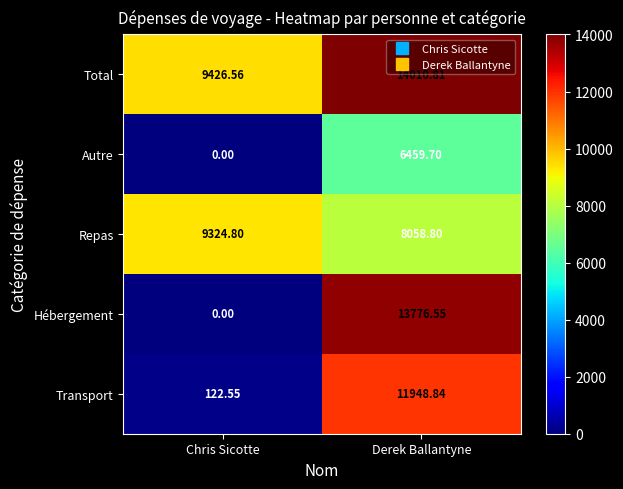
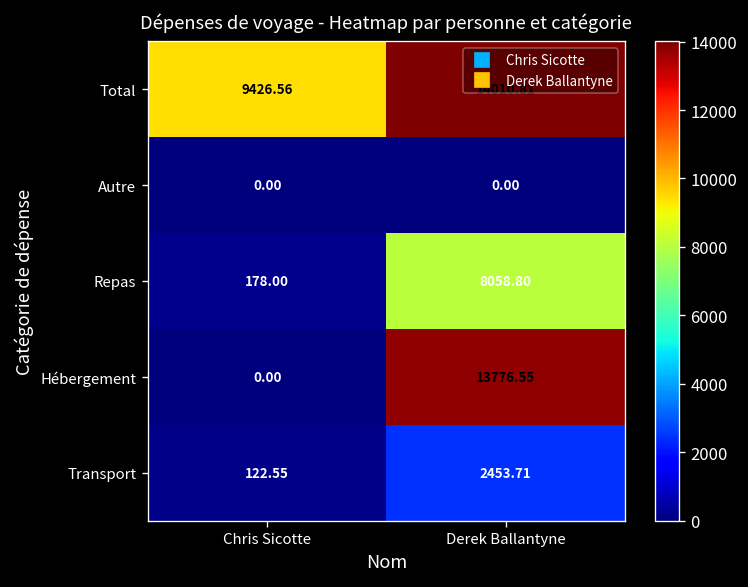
Autre, Derek Ballantyne: 6459.70 -> 0.00
Repas, Chris Sicotte: 9324.80 -> 178.00
Transport, Derek Ballantyne: 11948.84 -> 2453.71
